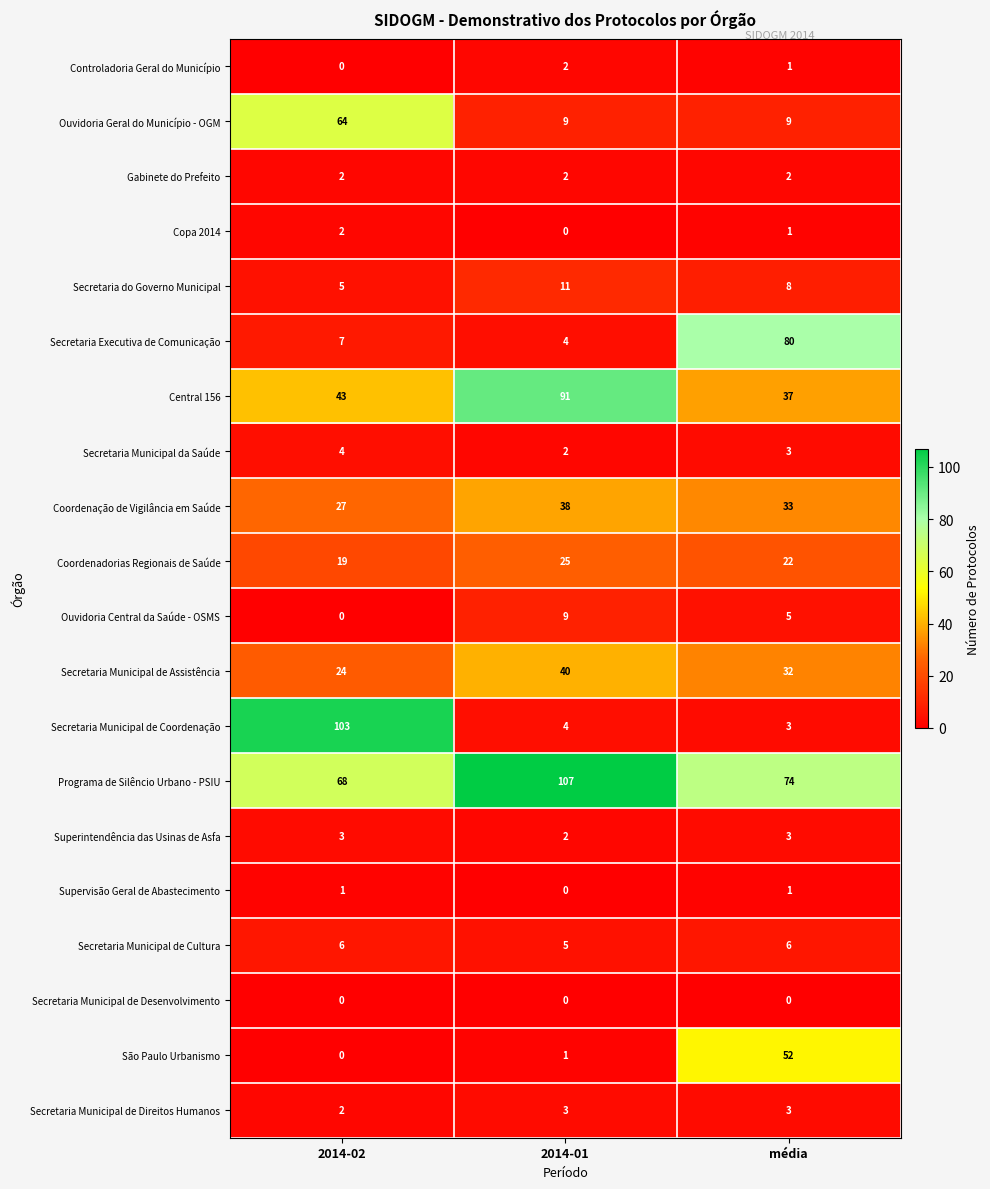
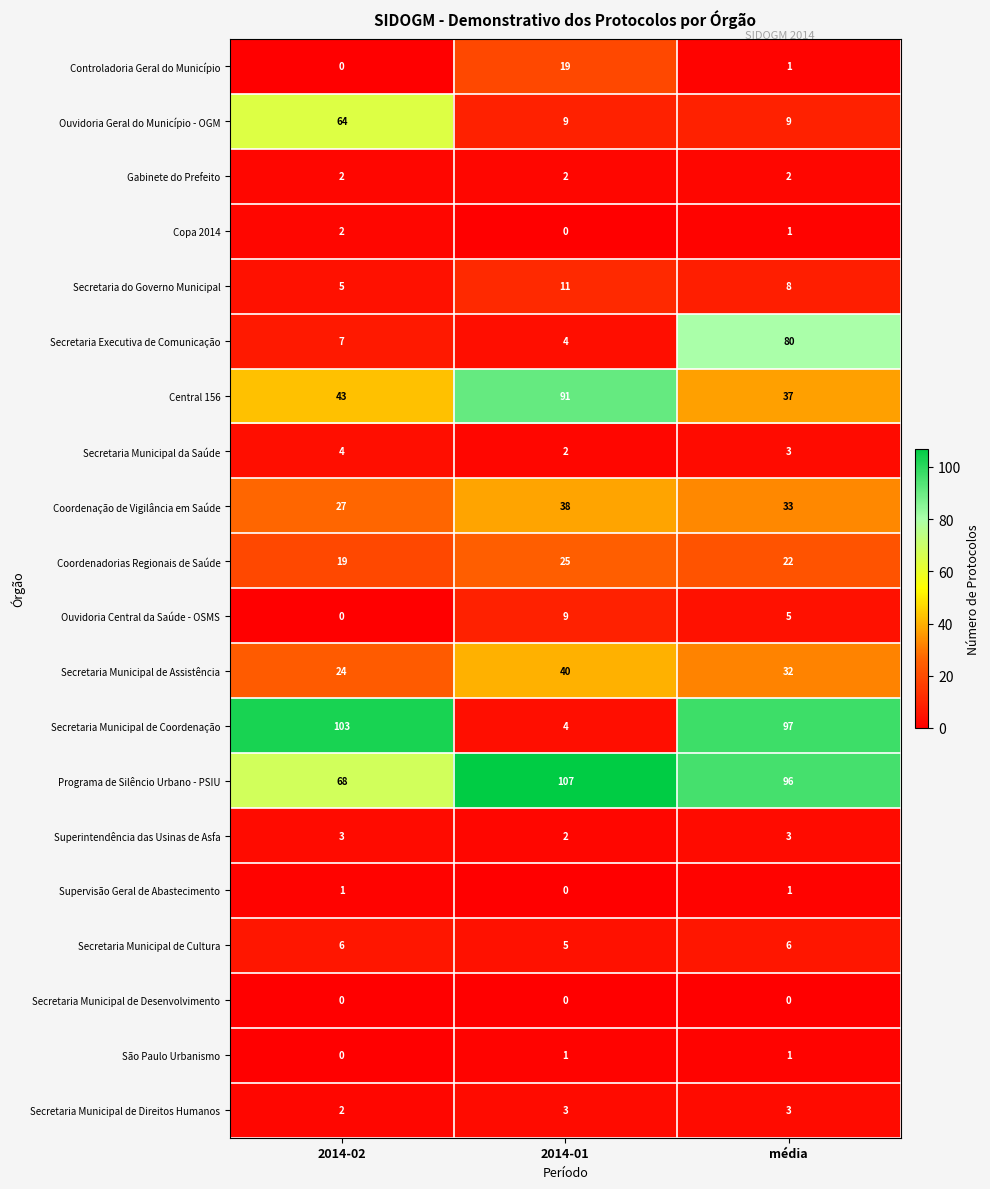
Controladoria Geral do Município, 2014-01: 2 -> 19
Secretaria Municipal de Coordenação, média: 3 -> 97
Programa de Silêncio Urbano - PSIU, média: 74 -> 96
São Paulo Urbanismo, média: 52 -> 1
